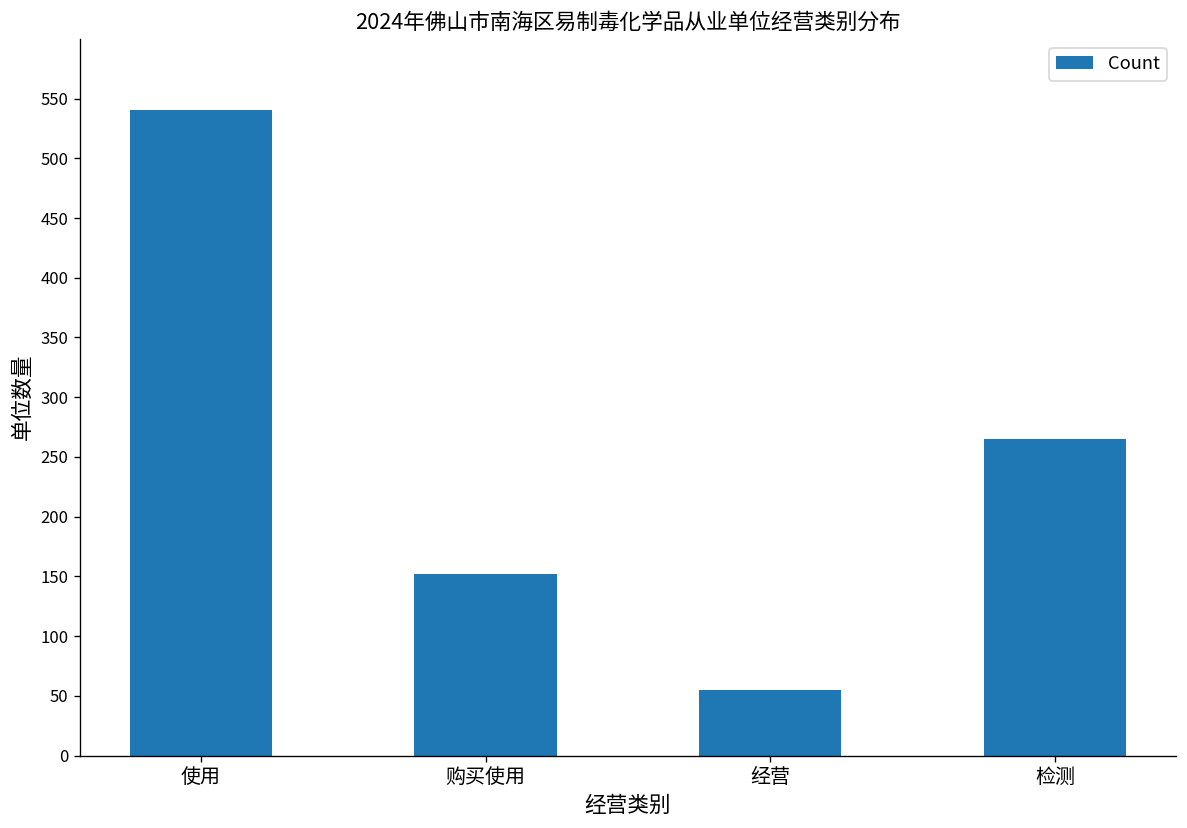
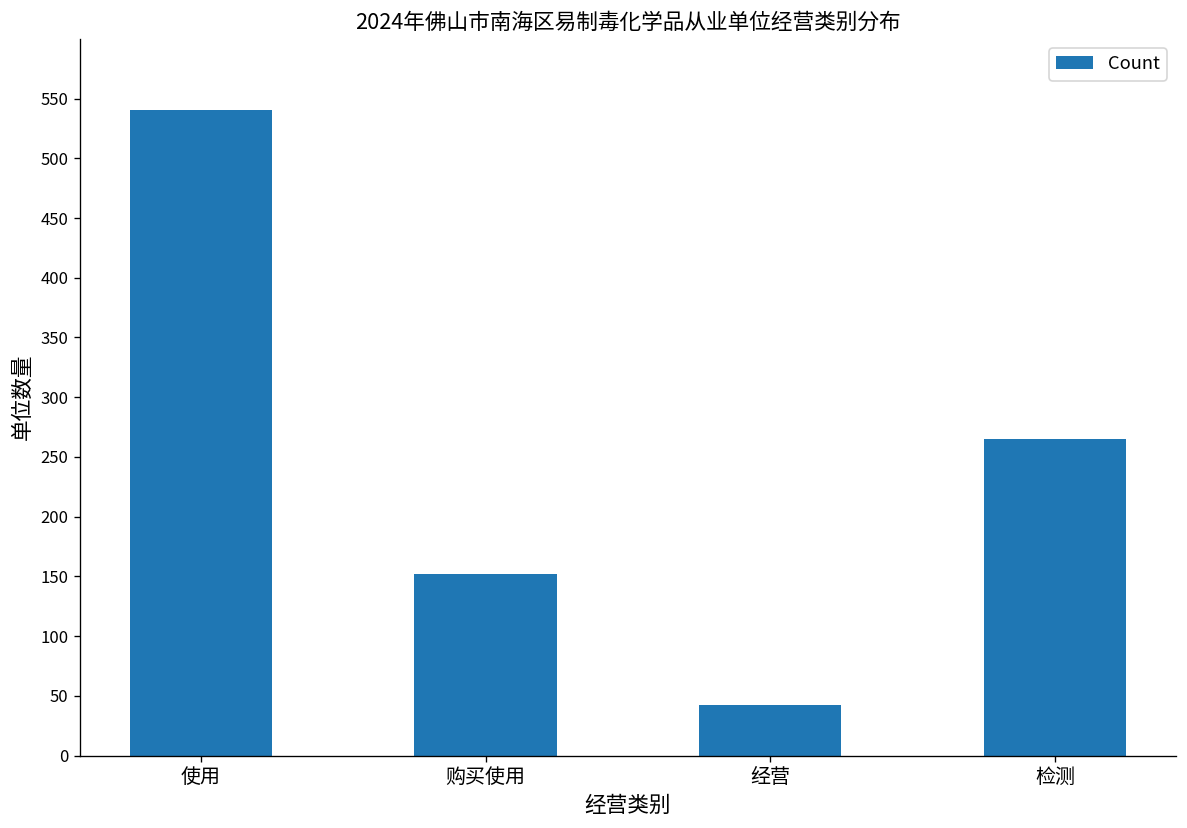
经营: 60 -> 40
